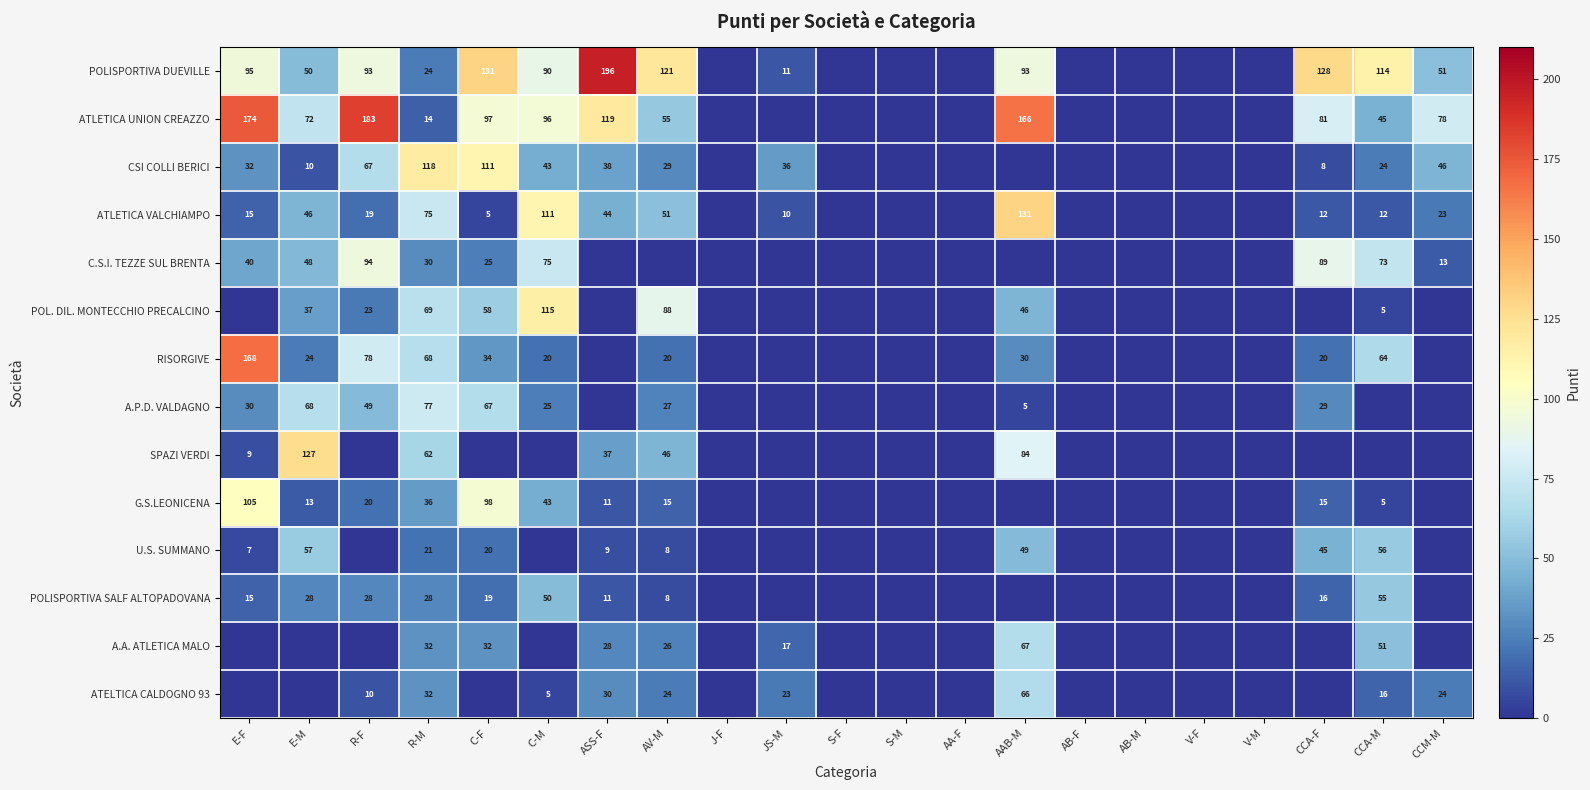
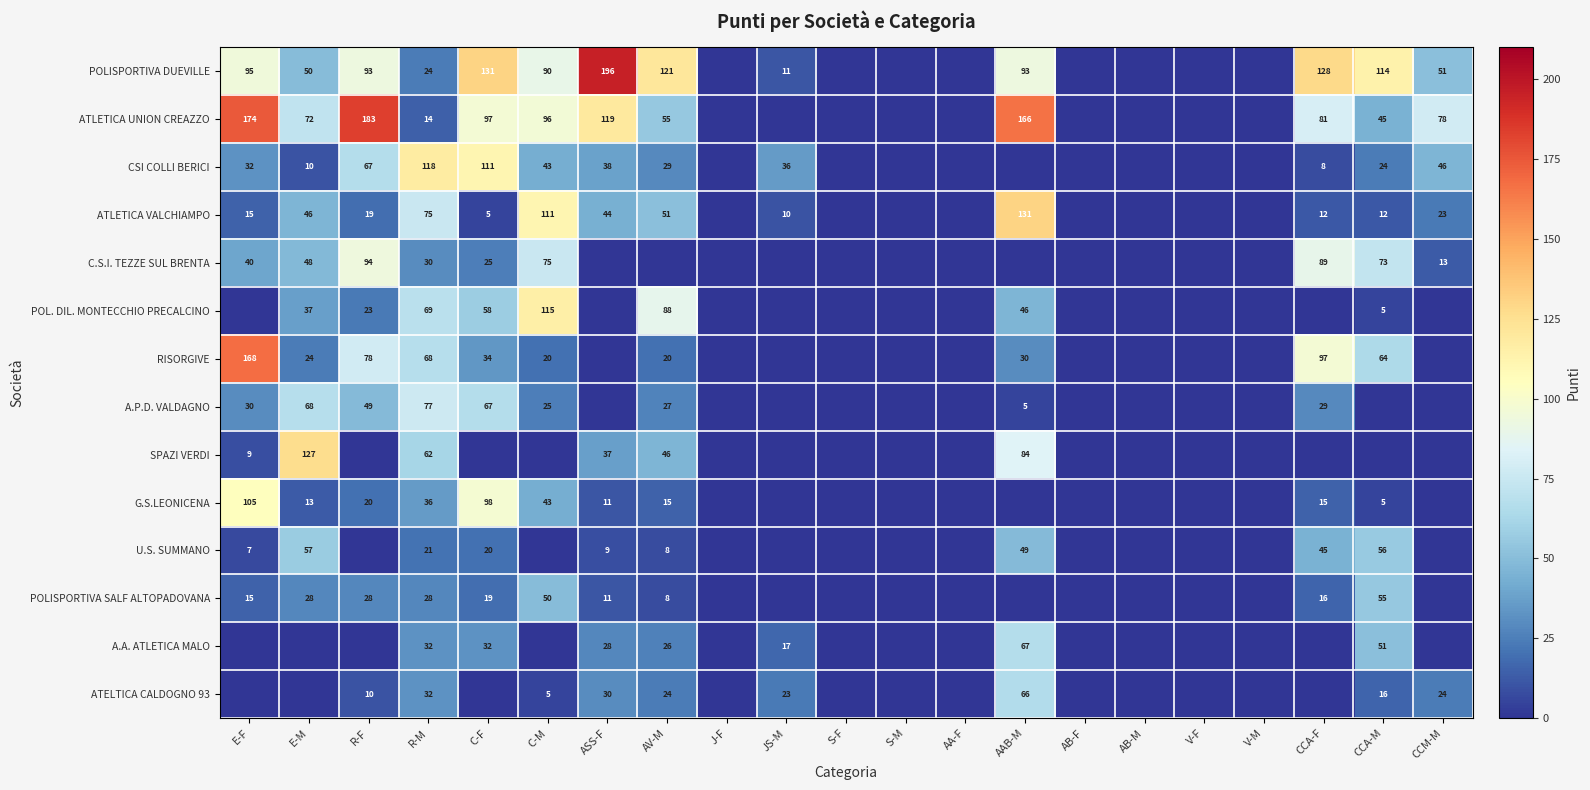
RISORGIVE, CCA-F: 20 -> 97
